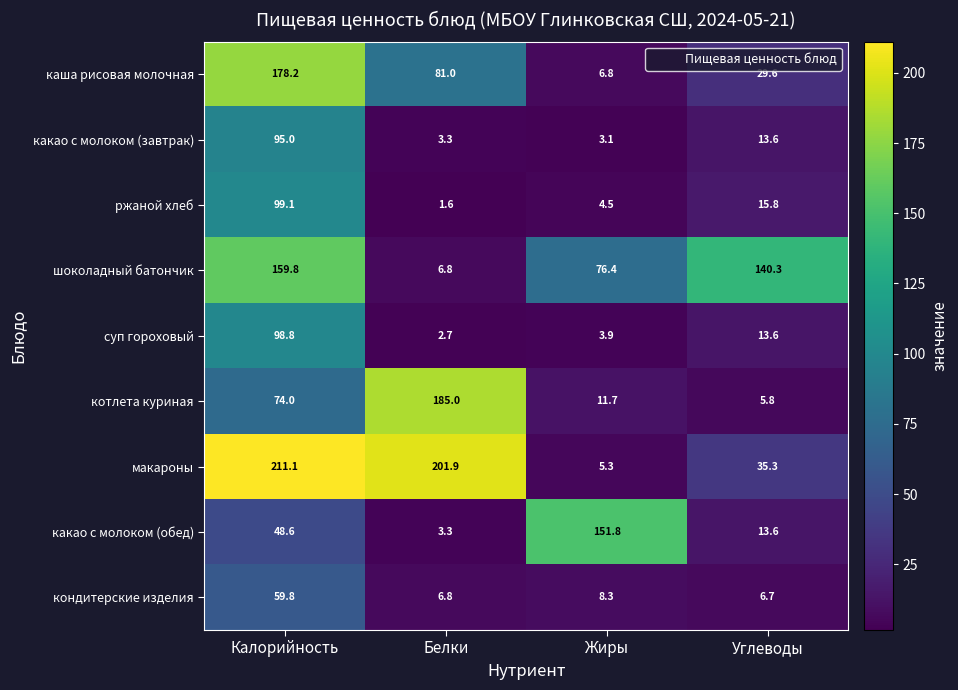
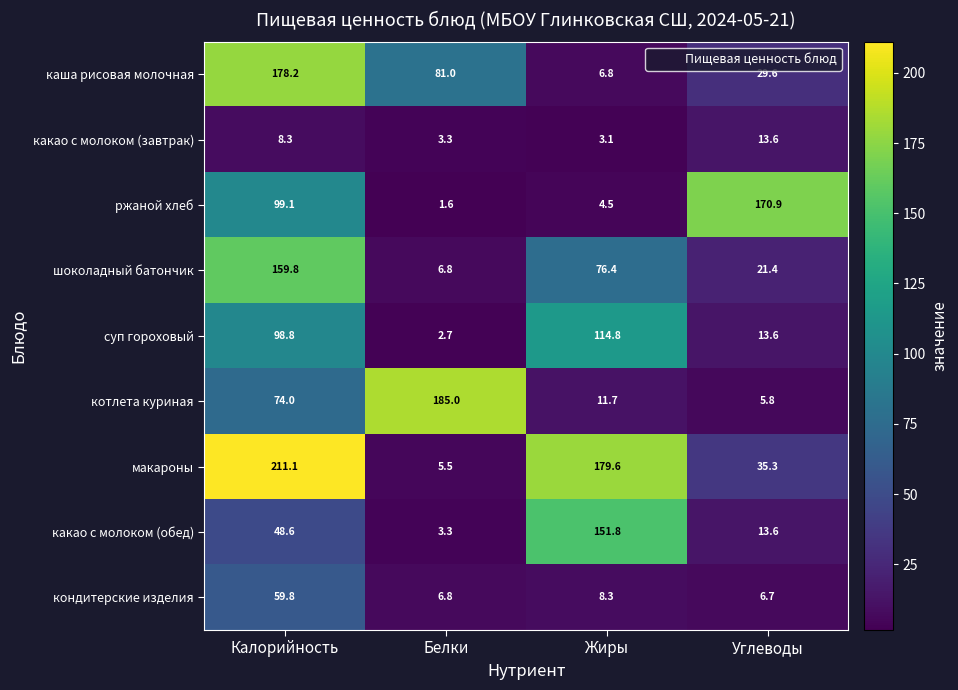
какао с молоком (завтрак), Калорийность: 95.0 -> 8.3
ржаной хлеб, Углеводы: 15.8 -> 170.9
шоколадный батончик, Углеводы: 140.3 -> 21.4
суп гороховый, Жиры: 3.9 -> 114.8
макароны, Белки: 201.9 -> 5.5
макароны, Жиры: 5.3 -> 179.6
